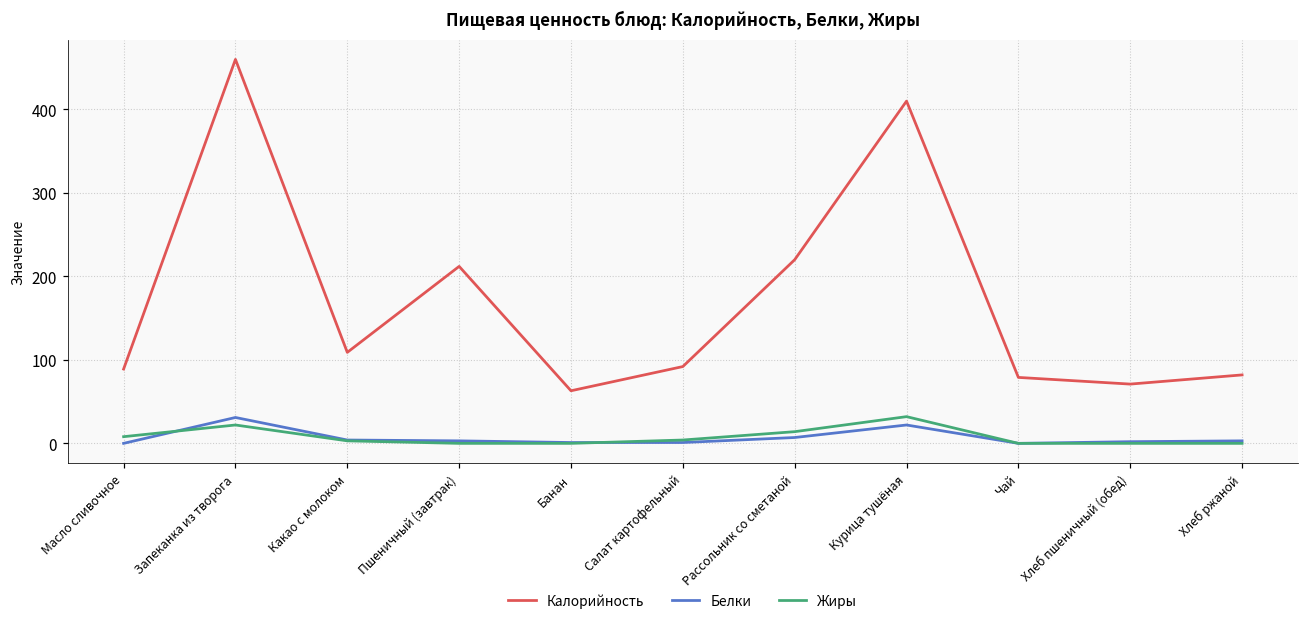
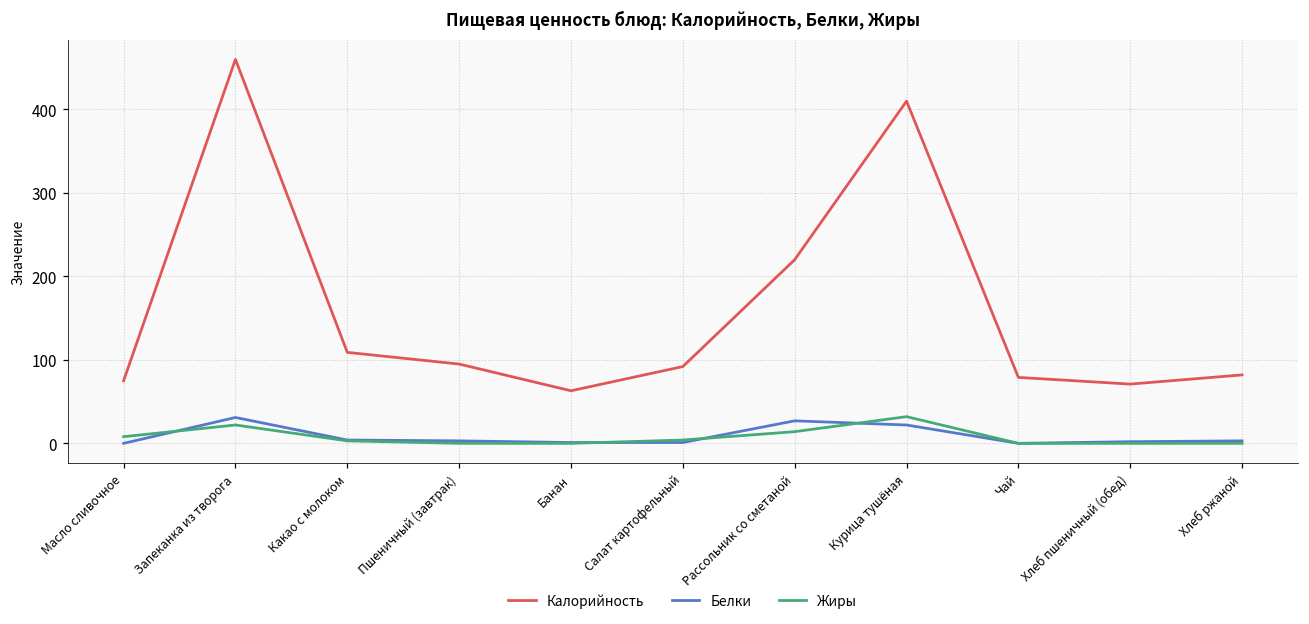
Калорийность, Масло сливочное: 90 -> 80
Калорийность, Пшеничный (завтрак): 210 -> 100
Белки, Рассольник со сметаной: 10 -> 30
